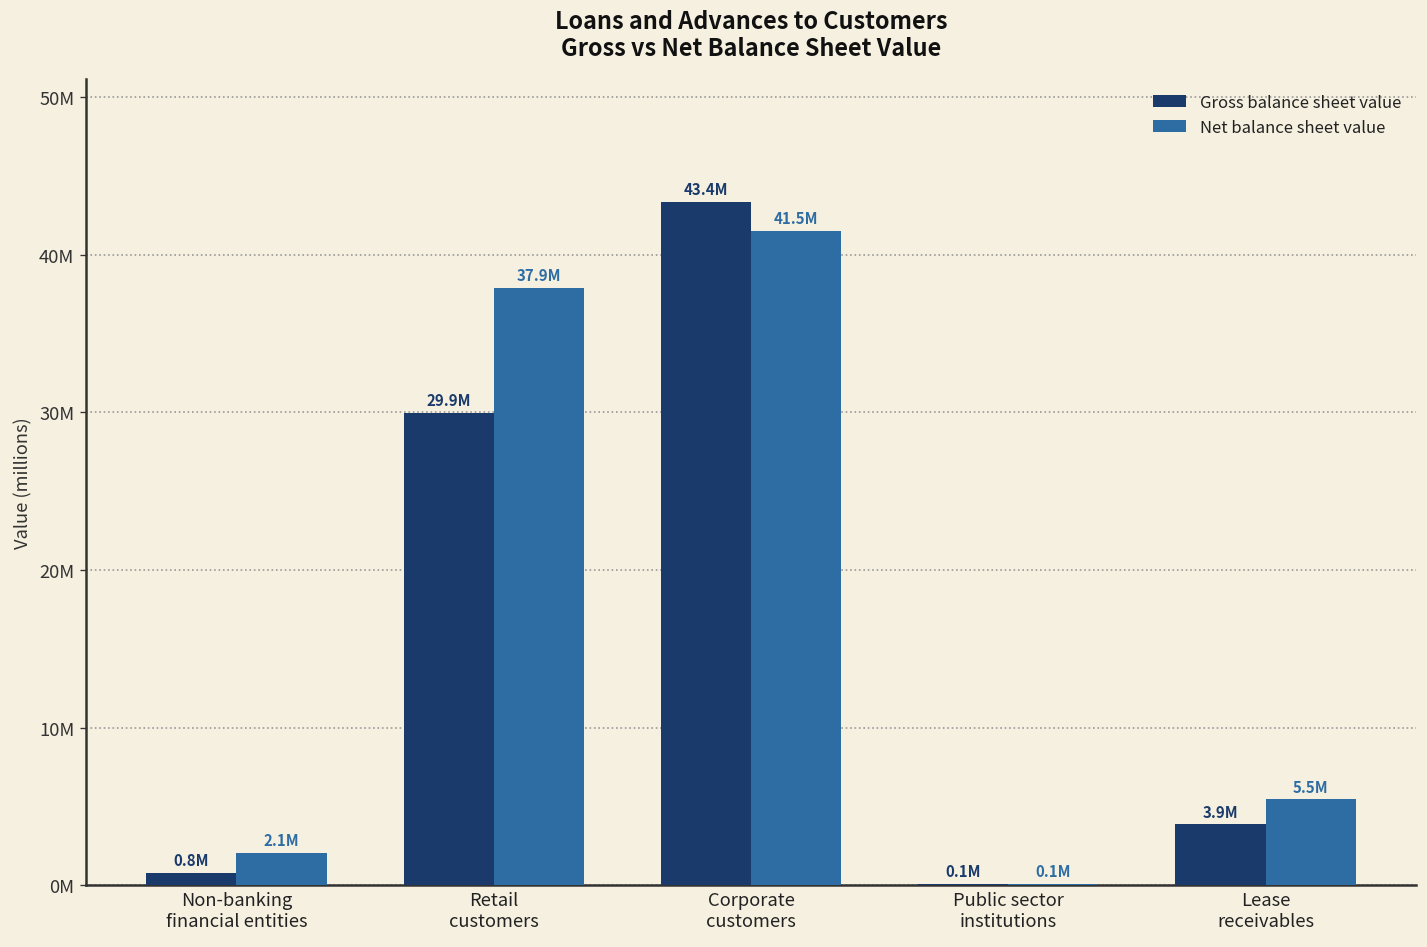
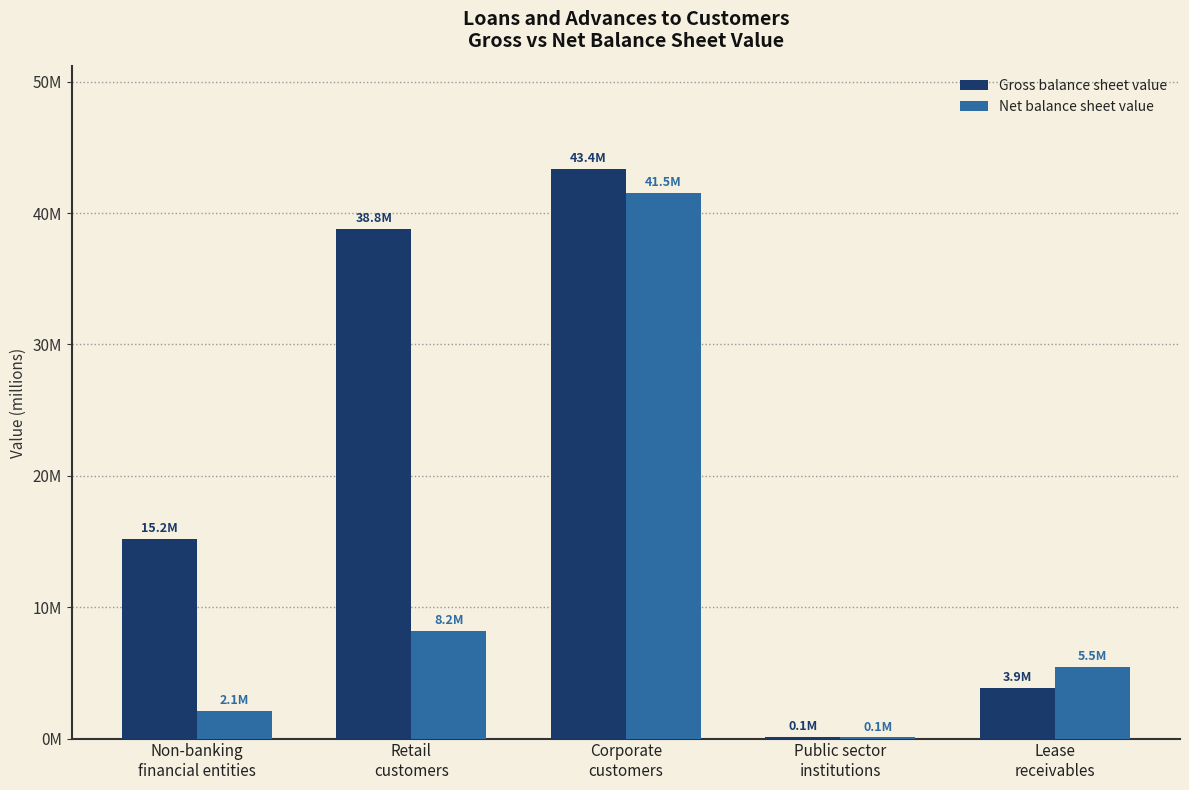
Gross balance sheet value, Non-banking financial entities: 0.8M -> 15.2M
Gross balance sheet value, Retail customers: 29.9M -> 38.8M
Net balance sheet value, Retail customers: 37.9M -> 8.2M
